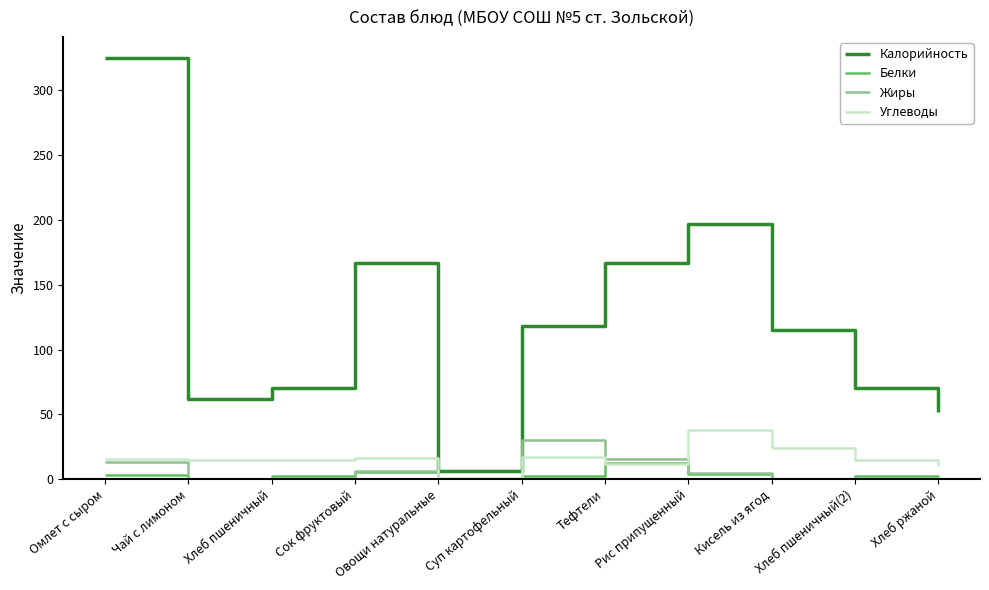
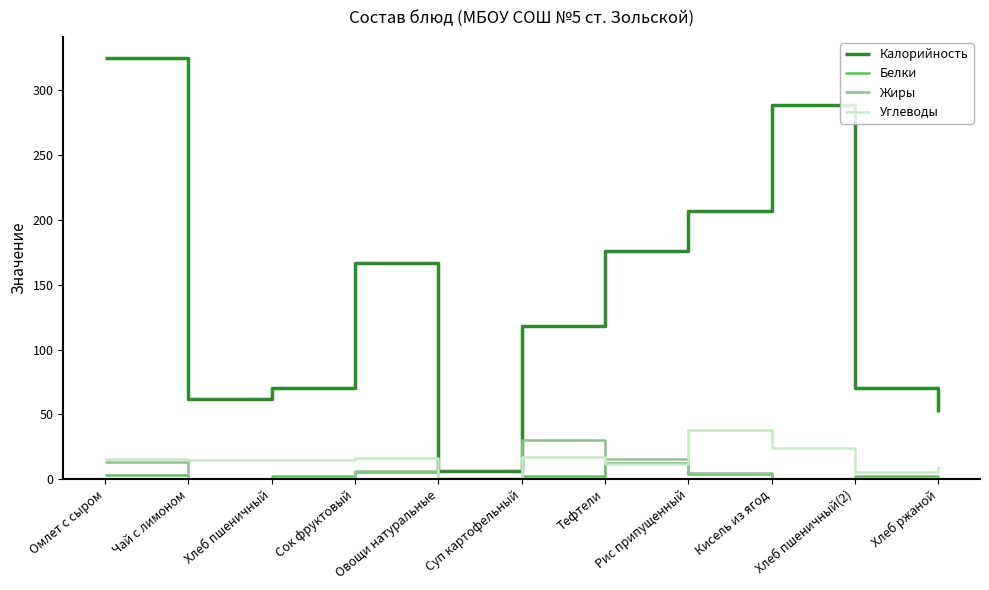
Калорийность, Тефтели: 167 -> 176
Калорийность, Рис припущенный: 197 -> 207
Калорийность, Кисель из ягод: 115 -> 289
Углеводы, Хлеб пшеничный(2): 15 -> 6
